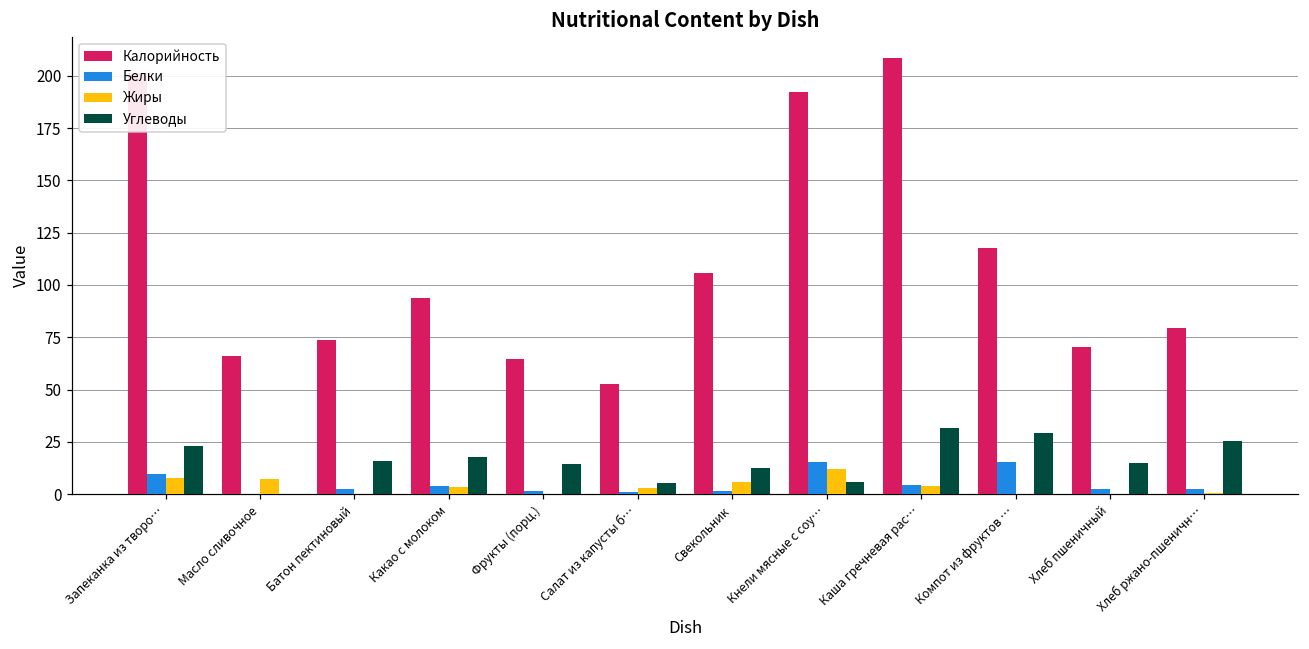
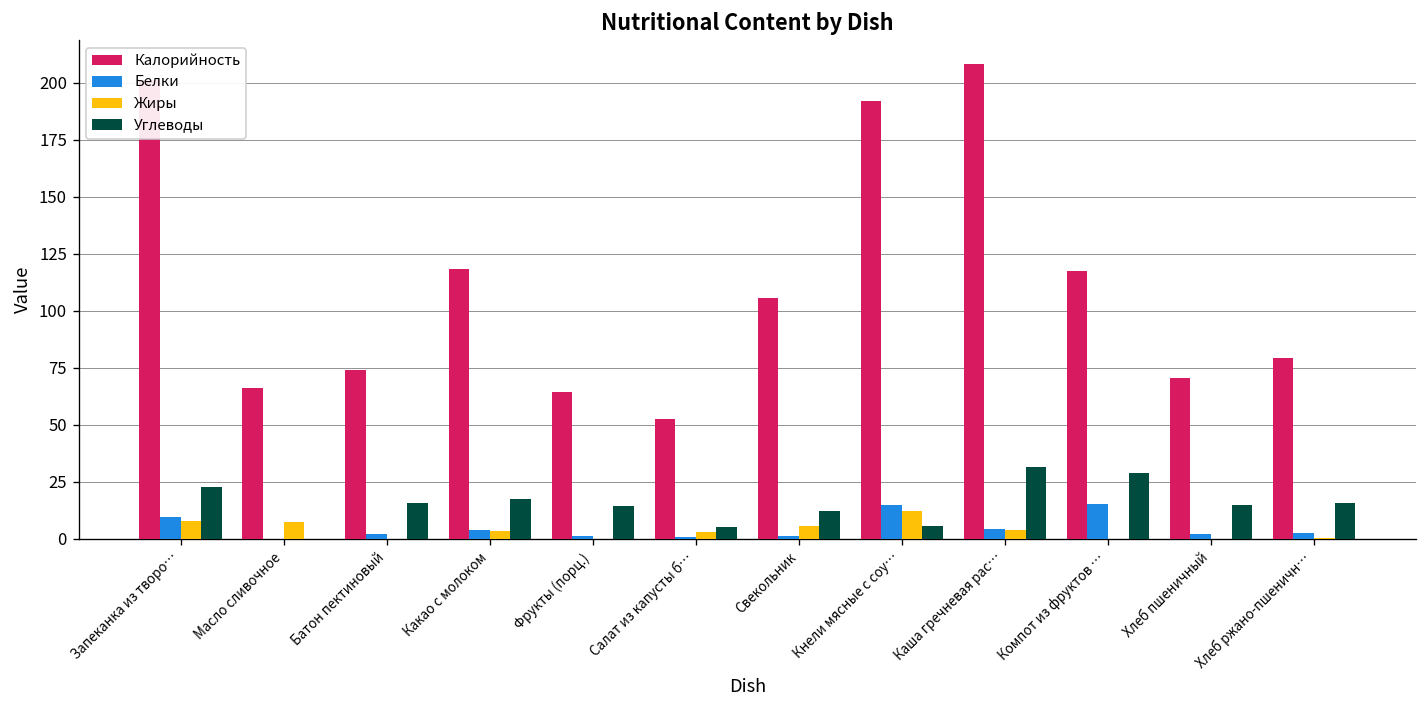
Калорийность, Какао с молоком: 94 -> 119
Углеводы, Хлеб ржано-пшеничн…: 25 -> 16
